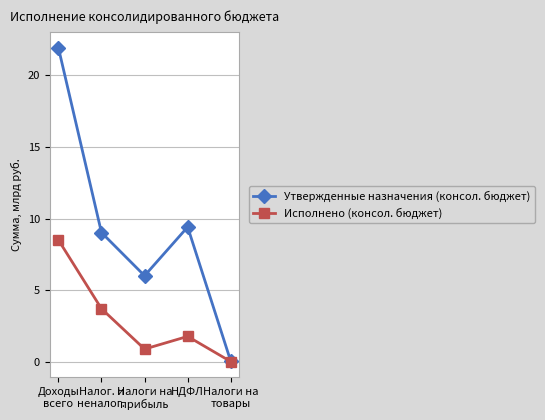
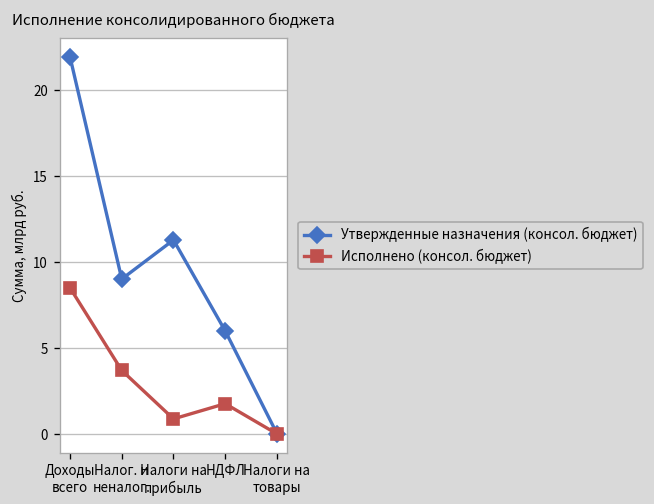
Утвержденные назначения (консол. бюджет), Налоги на прибыль: 6.0 -> 11.3
Утвержденные назначения (консол. бюджет), НДФЛ: 9.4 -> 6.0
